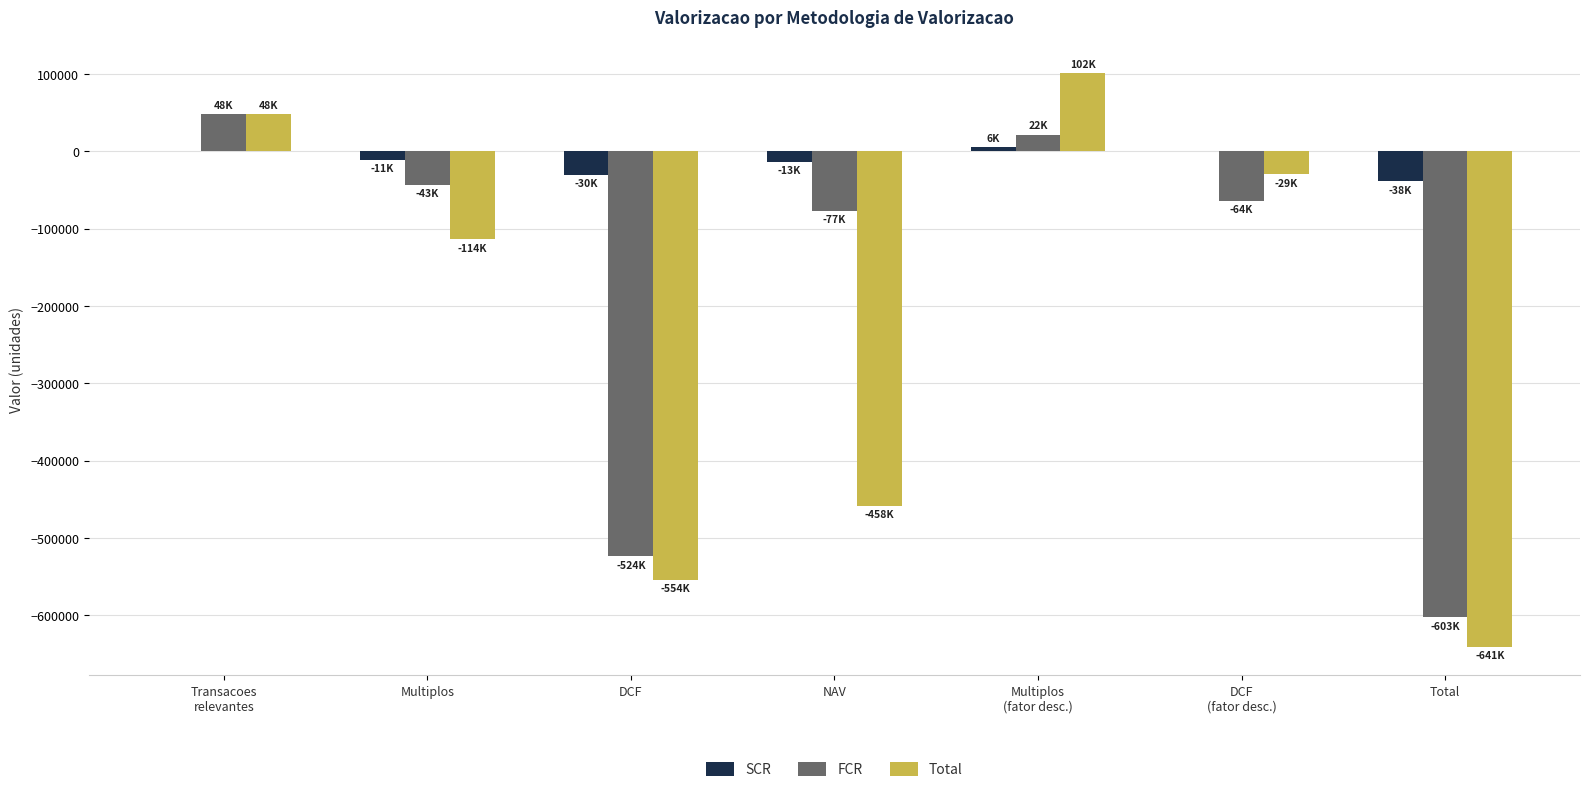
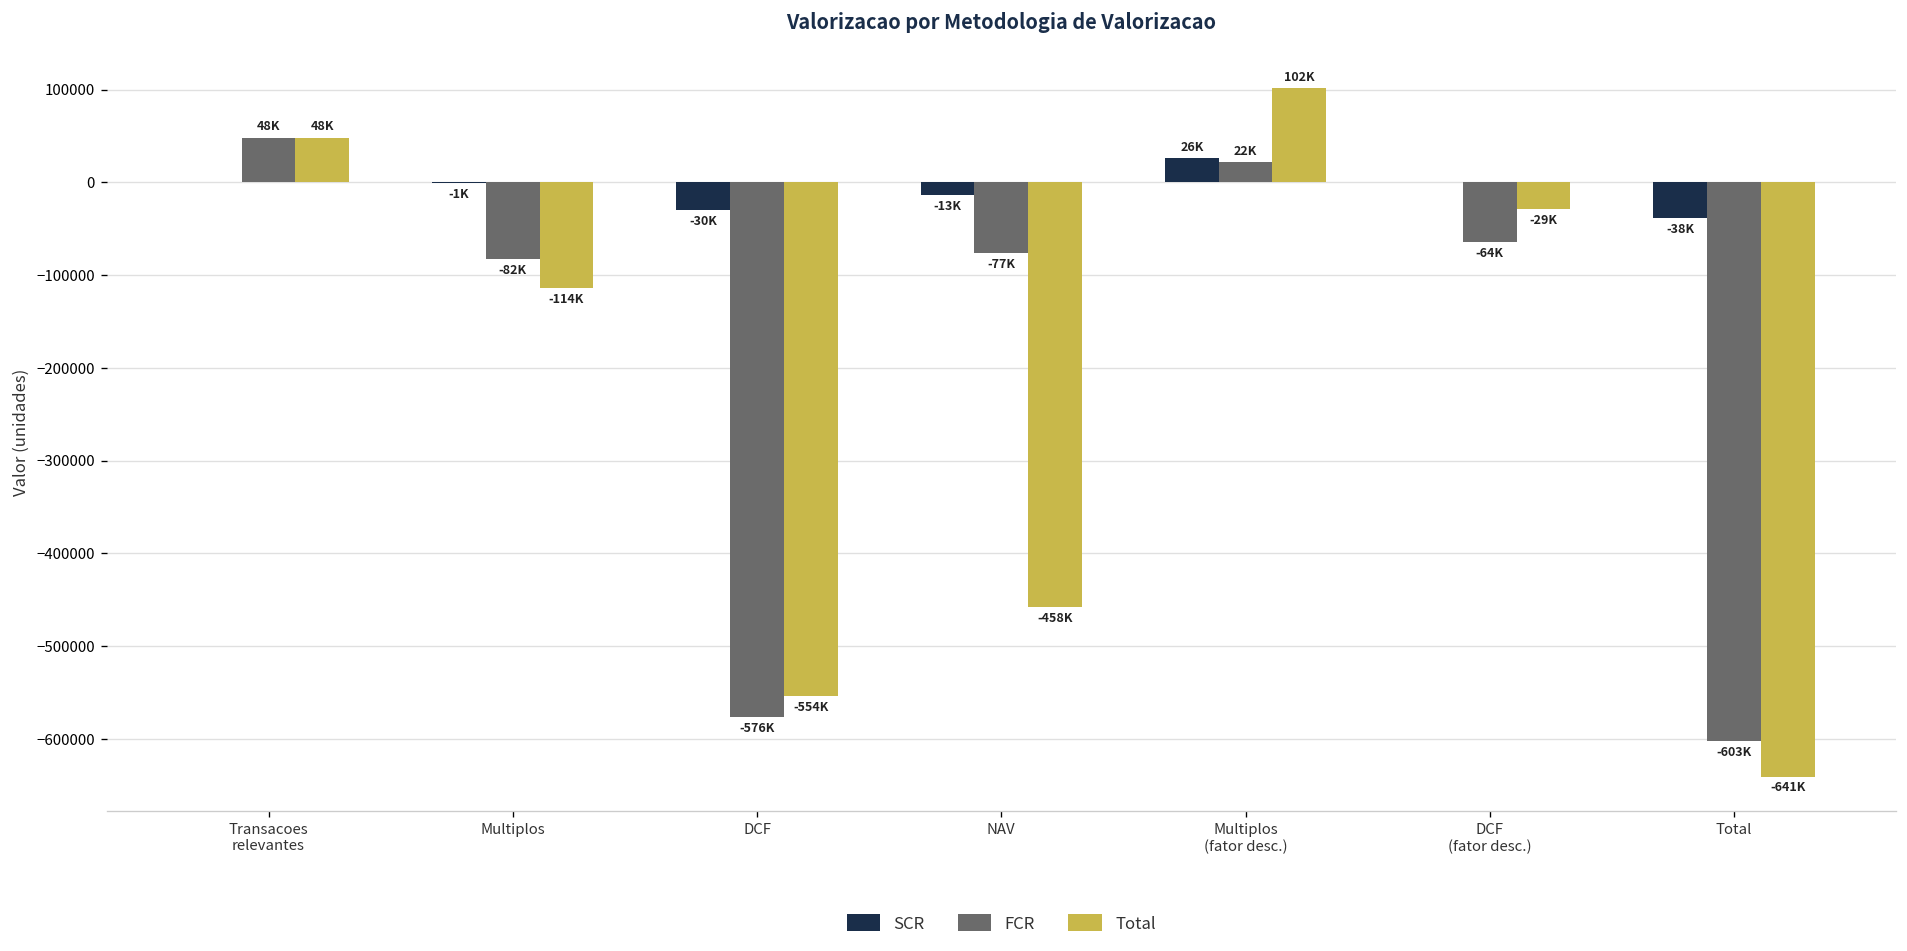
SCR, Multiplos: -11K -> -1K
FCR, Multiplos: -43K -> -82K
FCR, DCF: -524K -> -576K
SCR, Multiplos (fator desc.): 6K -> 26K
